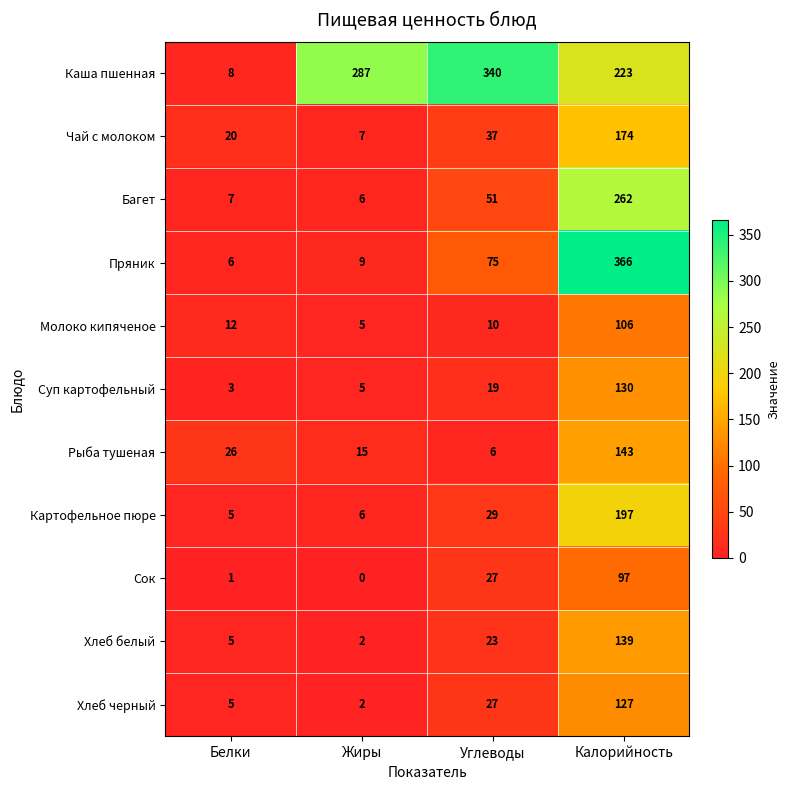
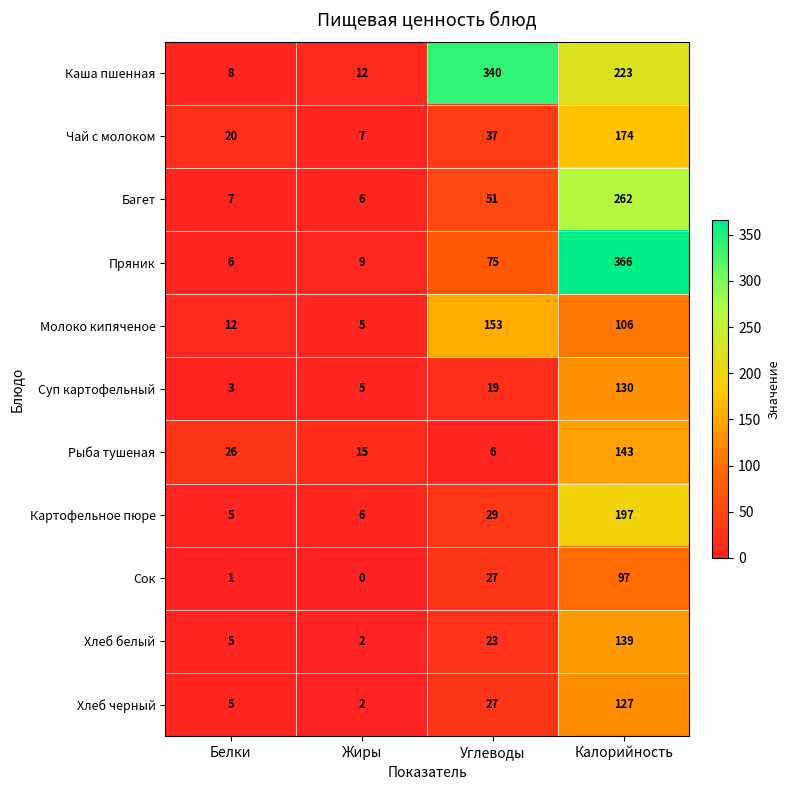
Каша пшенная, Жиры: 287 -> 12
Молоко кипяченое, Углеводы: 10 -> 153
